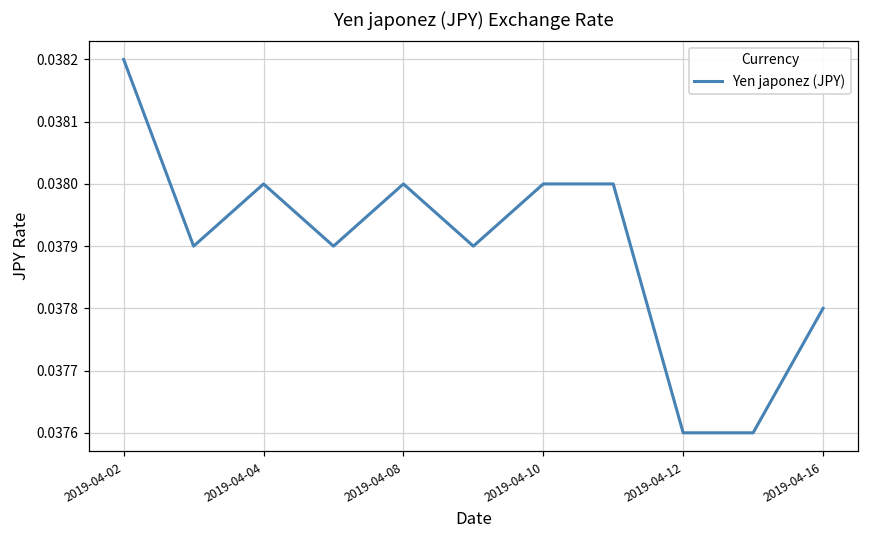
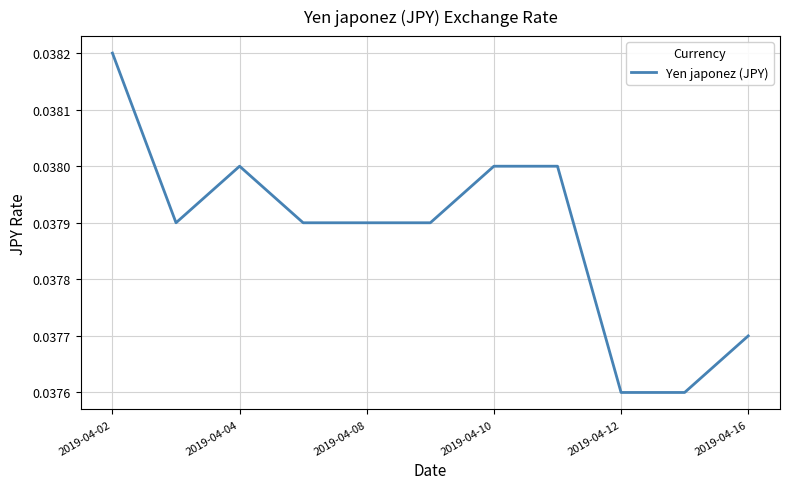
2019-04-08: 0.0380 -> 0.0379
2019-04-16: 0.0378 -> 0.0377
